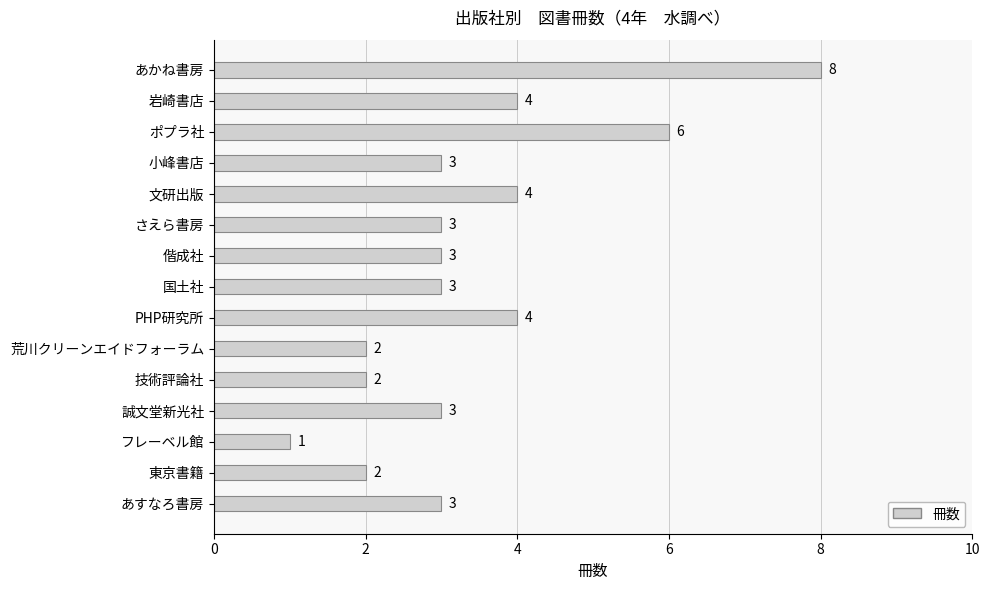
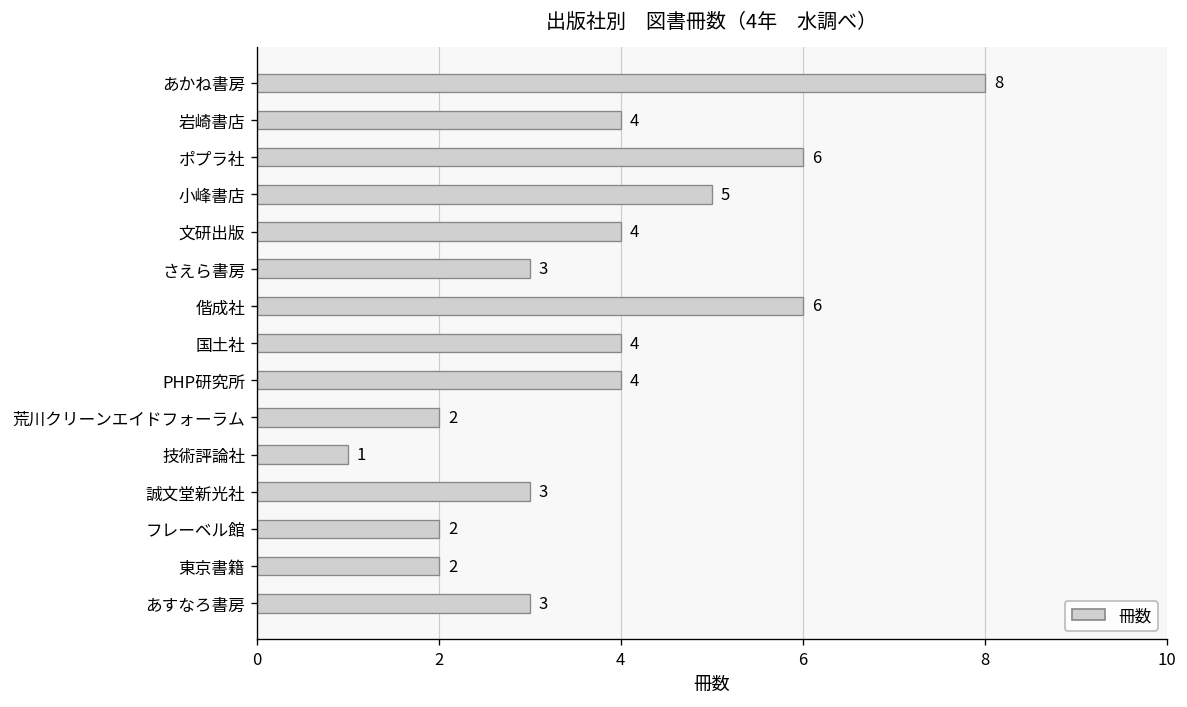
小峰書店: 3 -> 5
偕成社: 3 -> 6
国土社: 3 -> 4
技術評論社: 2 -> 1
フレーベル館: 1 -> 2
